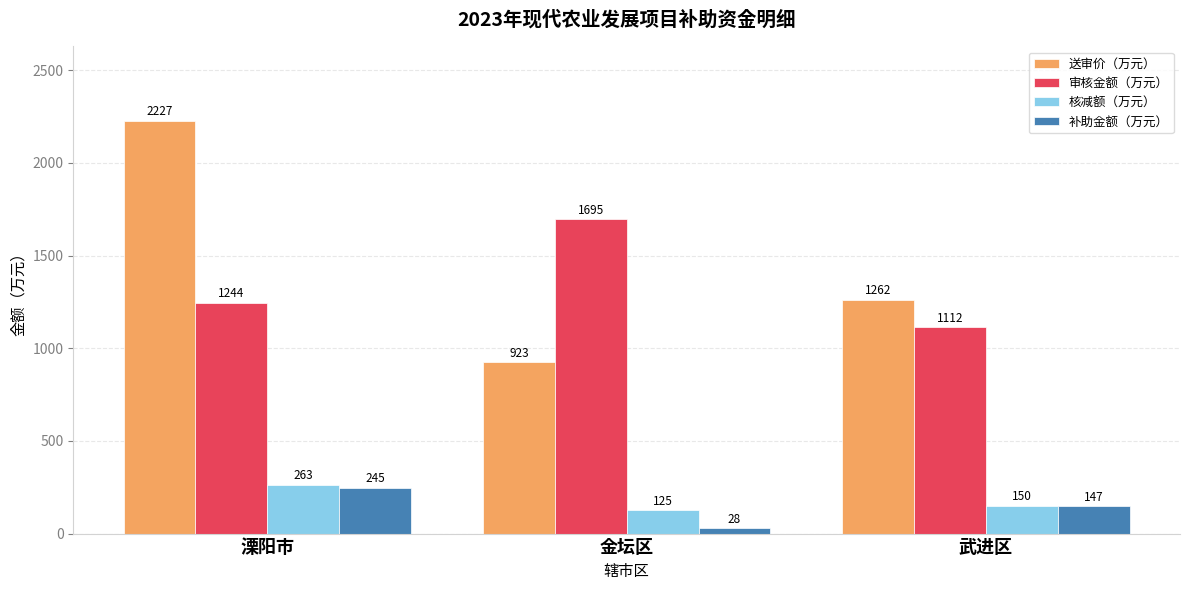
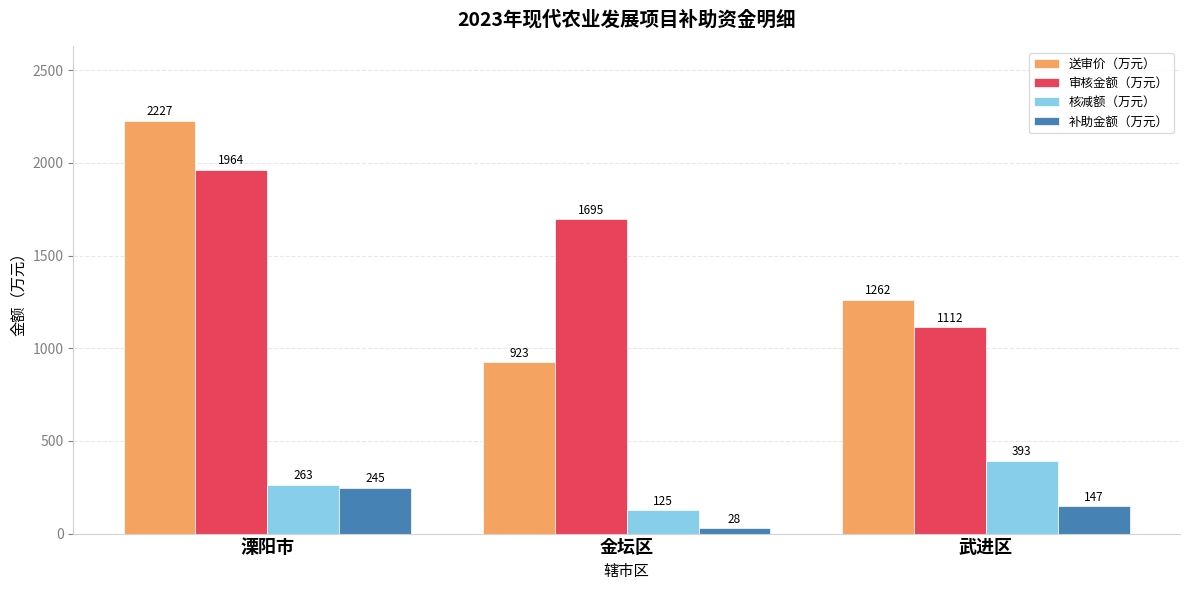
审核金额（万元）, 溧阳市: 1244 -> 1964
核减额（万元）, 武进区: 150 -> 393
